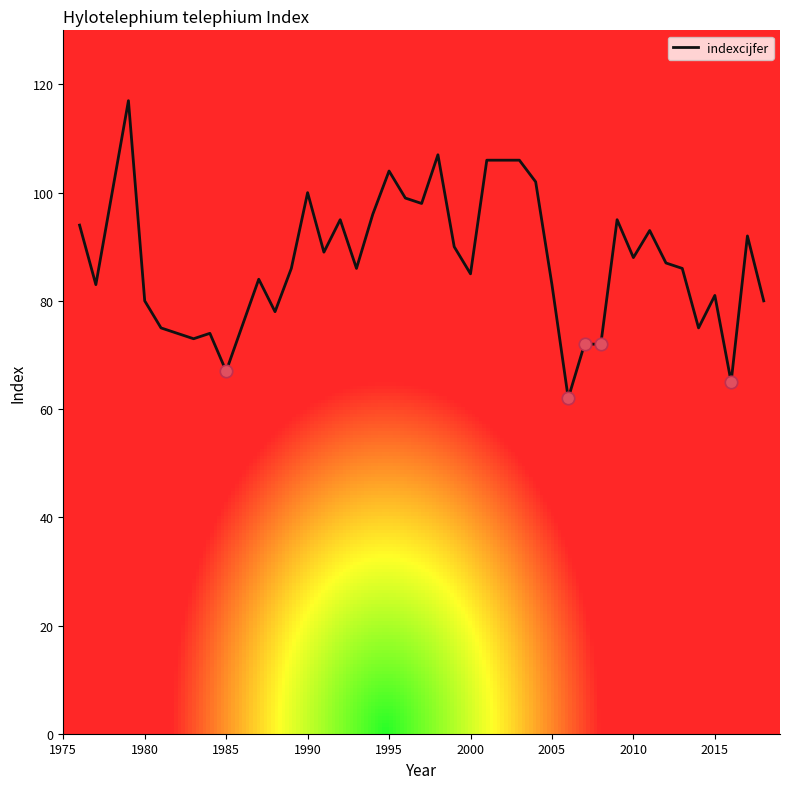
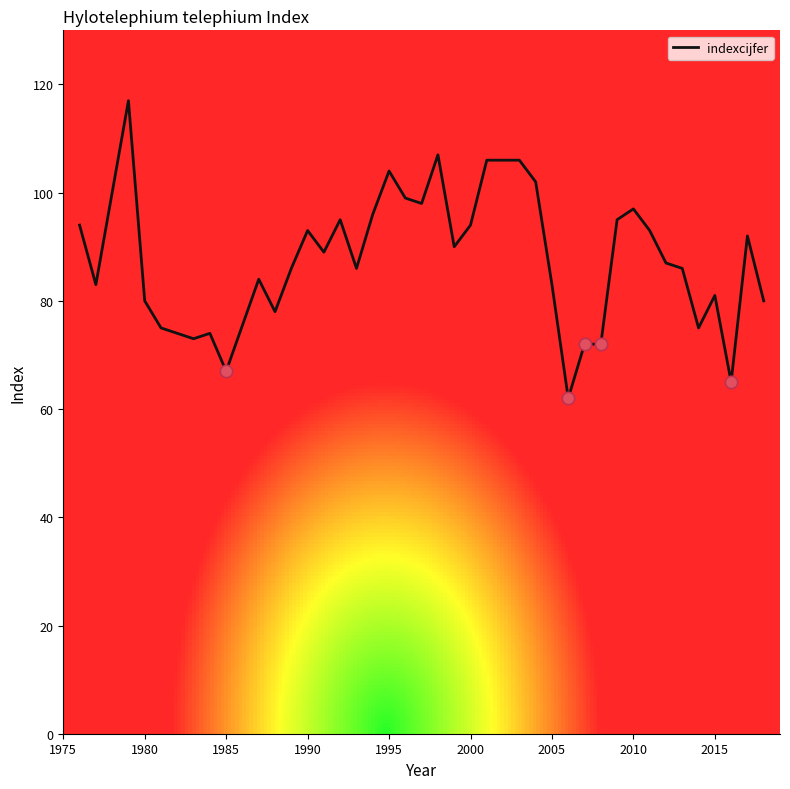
indexcijfer, 1990: 100 -> 93
indexcijfer, 2000: 85 -> 94
indexcijfer, 2010: 88 -> 97
